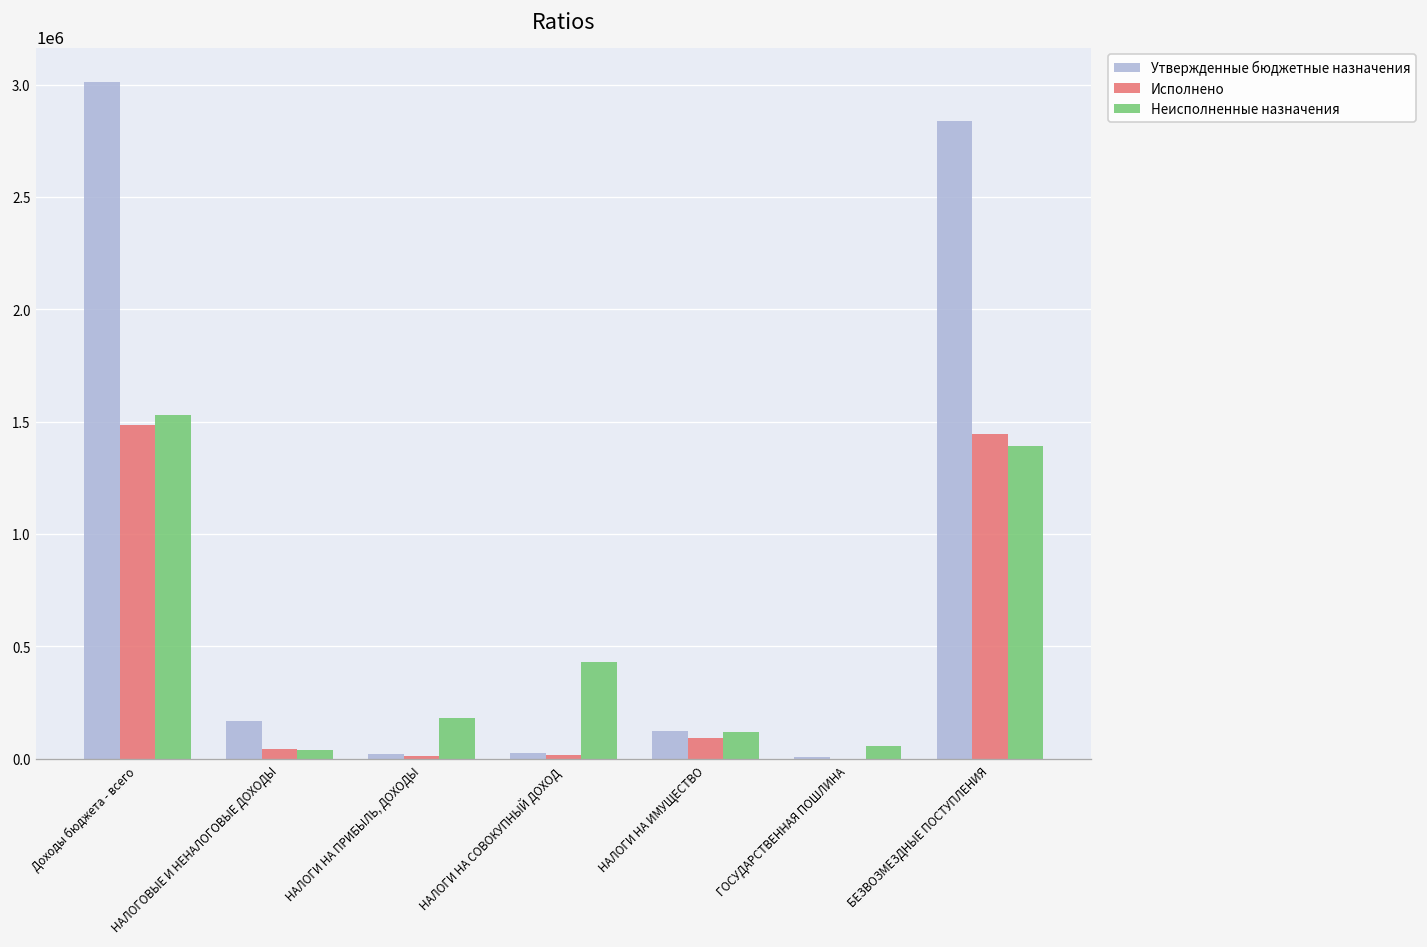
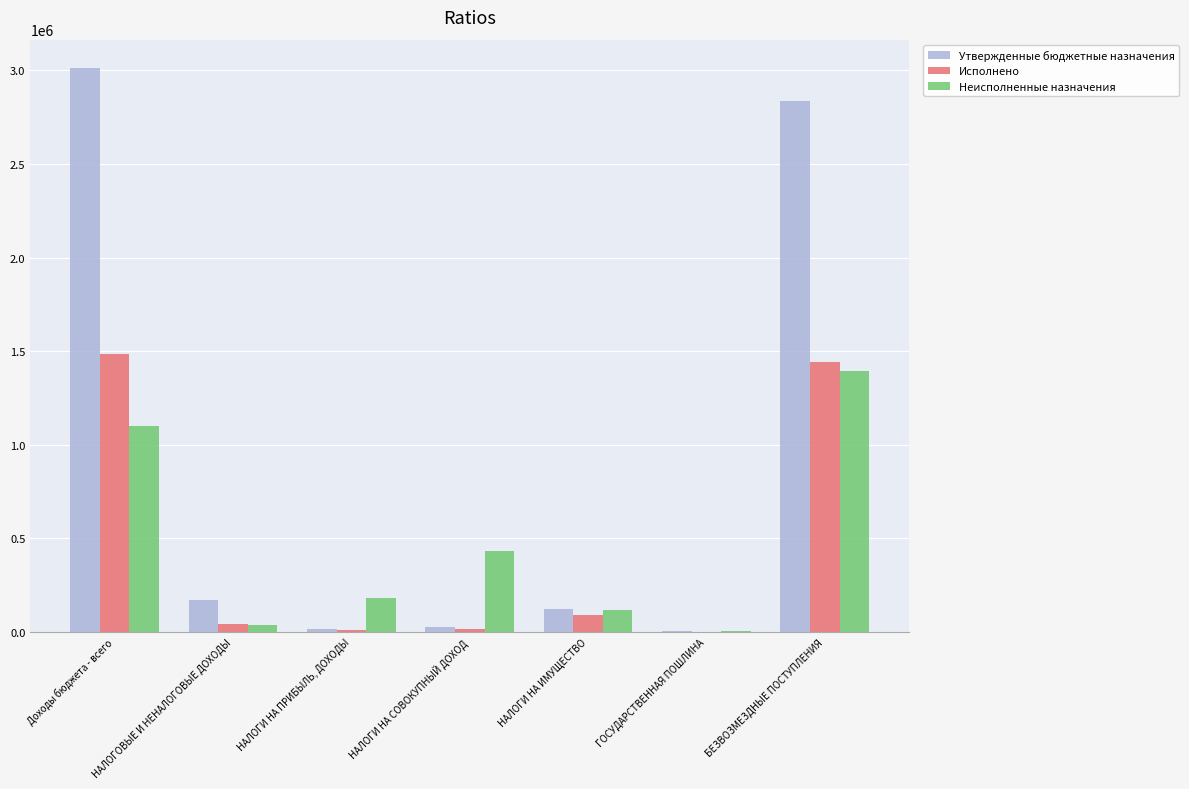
Неисполненные назначения, Доходы бюджета - всего: 1530000 -> 1100000
Неисполненные назначения, ГОСУДАРСТВЕННАЯ ПОШЛИНА: 50000 -> 10000
